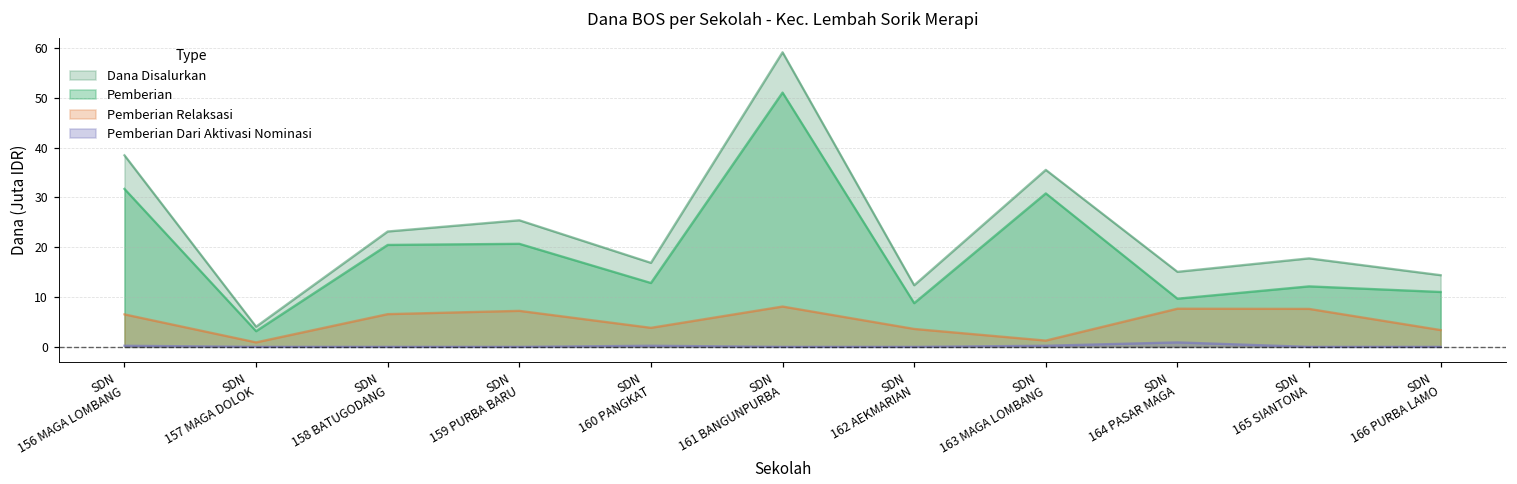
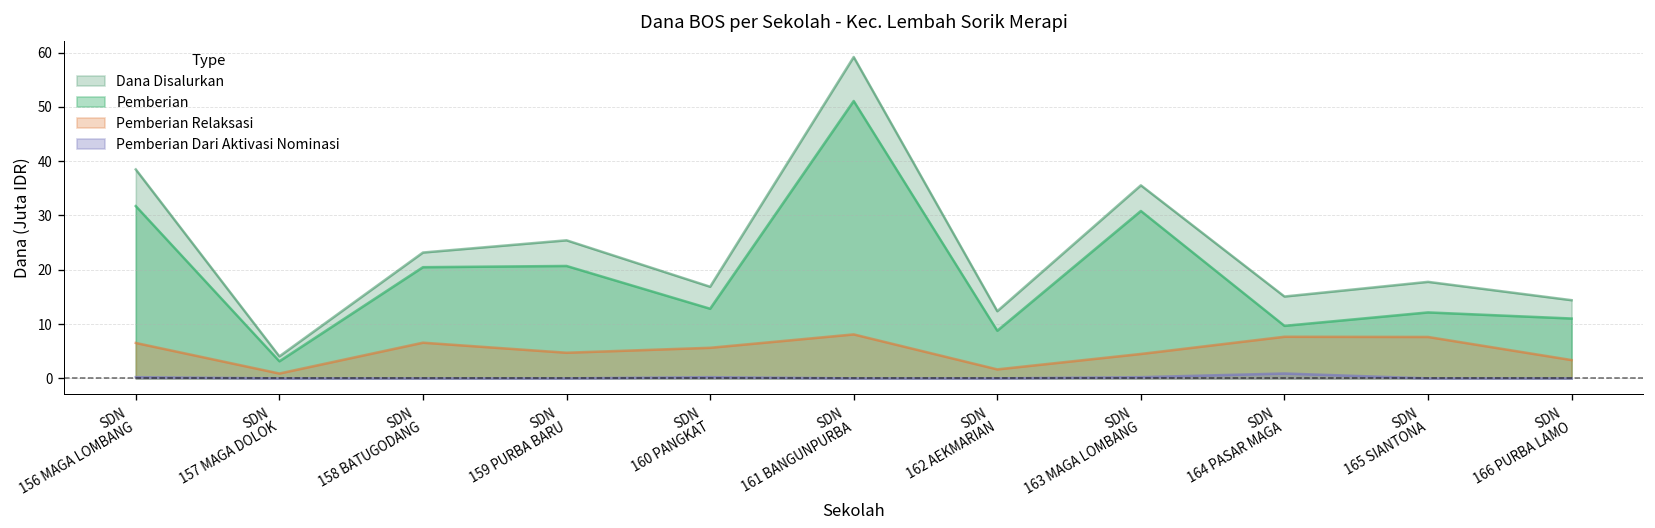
Pemberian Relaksasi, SDN 159 PURBA BARU: 7 -> 5
Pemberian Relaksasi, SDN 160 PANGKAT: 4 -> 6
Pemberian Relaksasi, SDN 162 AEKMARIAN: 4 -> 2
Pemberian Relaksasi, SDN 163 MAGA LOMBANG: 1 -> 5
